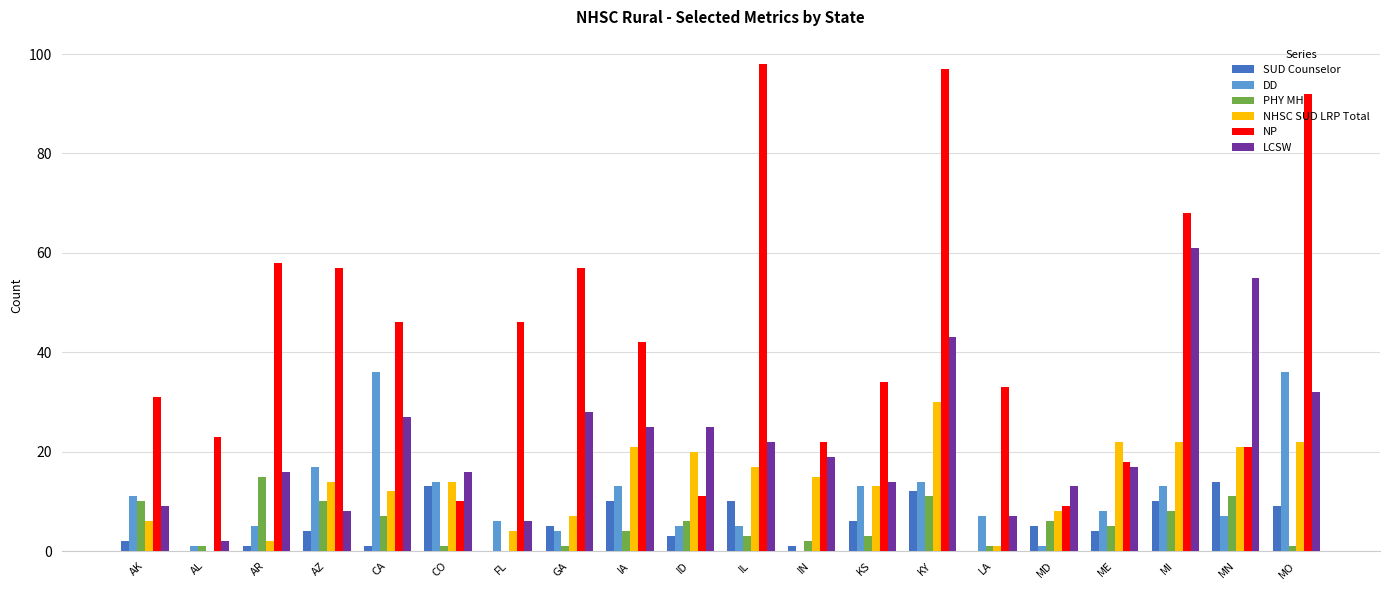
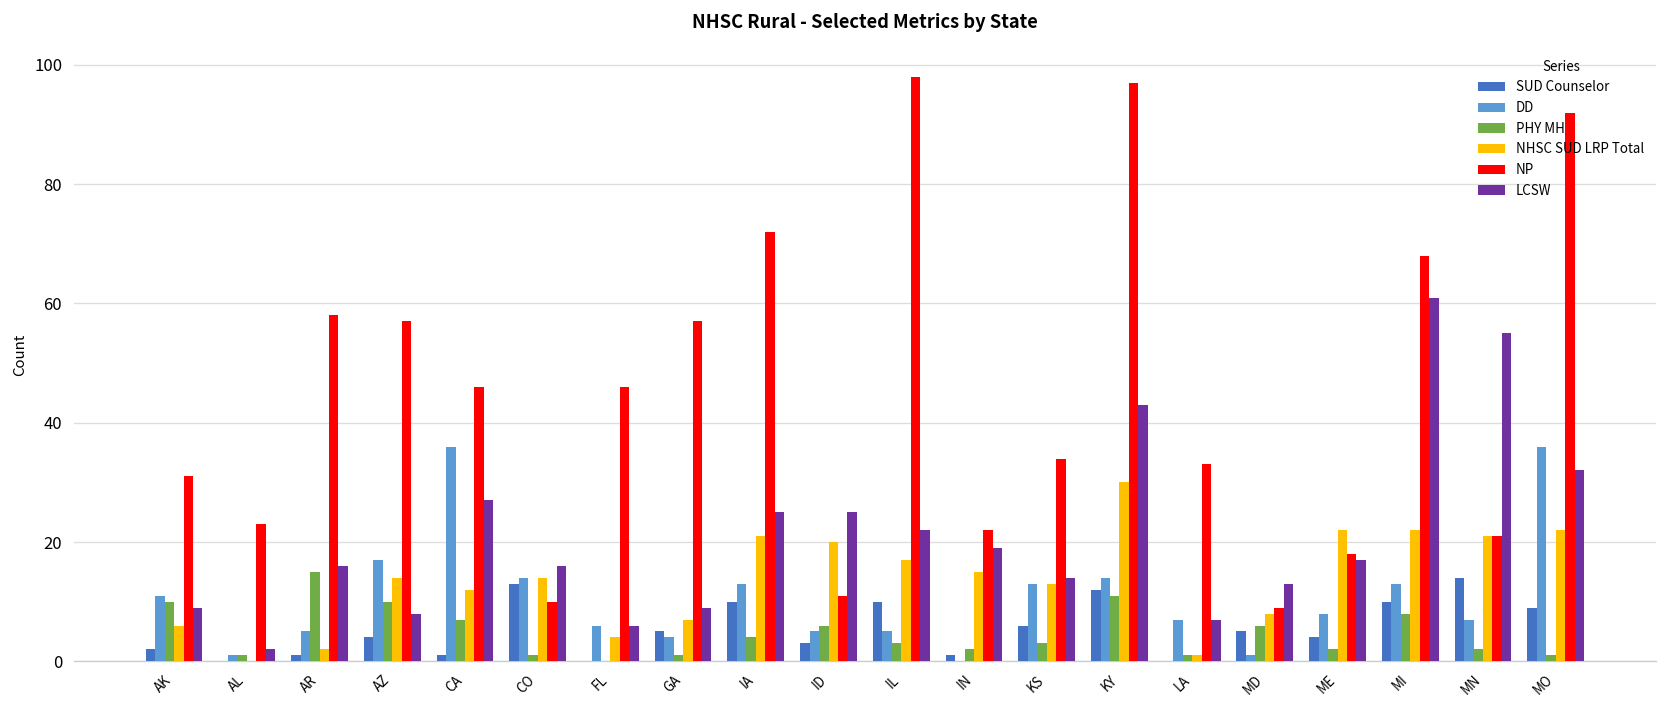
LCSW, GA: 28 -> 9
NP, IA: 42 -> 72
PHY MH, ME: 5 -> 2
PHY MH, MN: 11 -> 2
